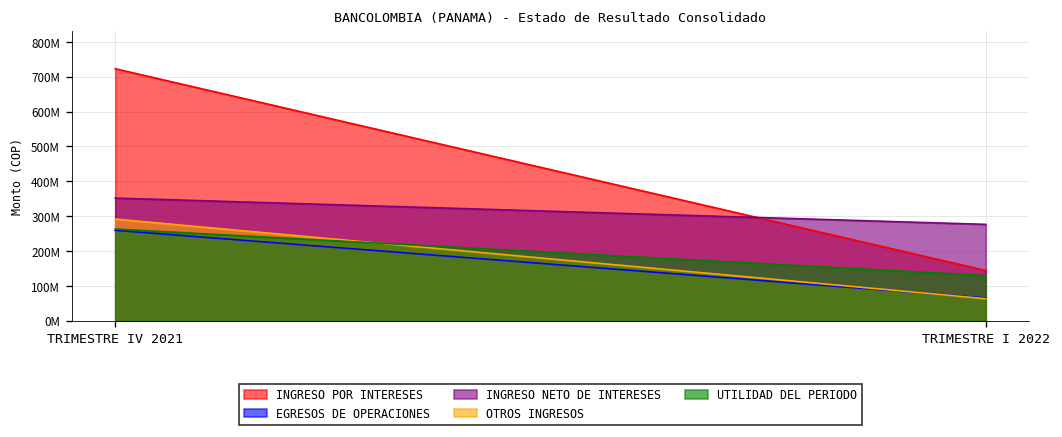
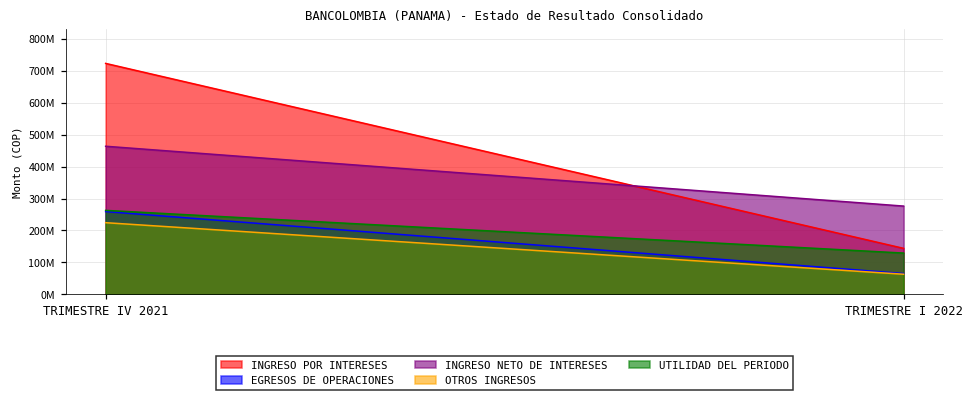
INGRESO NETO DE INTERESES, TRIMESTRE IV 2021: 350000000 -> 460000000
OTROS INGRESOS, TRIMESTRE IV 2021: 290000000 -> 220000000
